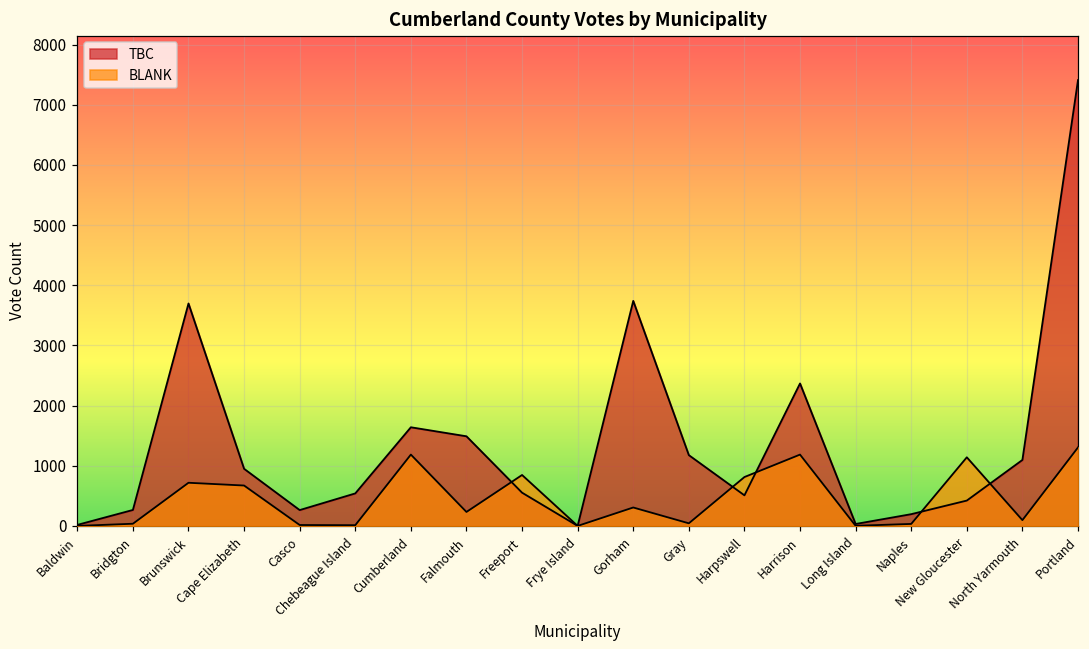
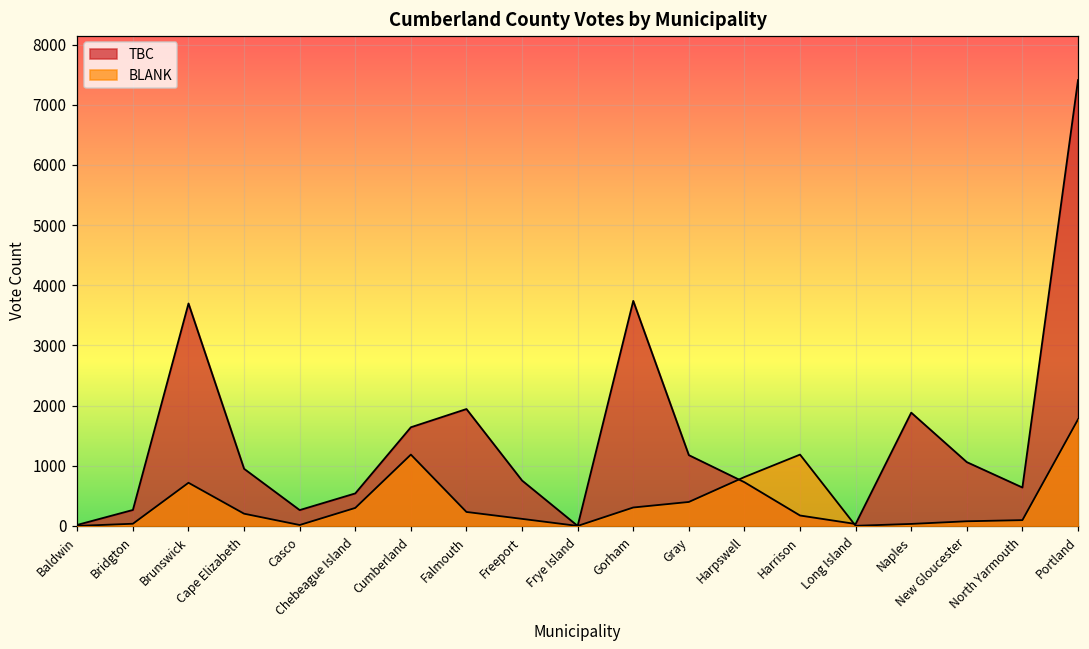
BLANK, Cape Elizabeth: 700 -> 200
BLANK, Chebeague Island: 0 -> 300
TBC, Falmouth: 1500 -> 1900
TBC, Freeport: 600 -> 800
BLANK, Freeport: 800 -> 100
BLANK, Gray: 0 -> 400
TBC, Harpswell: 500 -> 700
TBC, Harrison: 2400 -> 200
TBC, Naples: 200 -> 1900
TBC, New Gloucester: 400 -> 1100
BLANK, New Gloucester: 1100 -> 100
TBC, North Yarmouth: 1100 -> 600
BLANK, Portland: 1300 -> 1800
